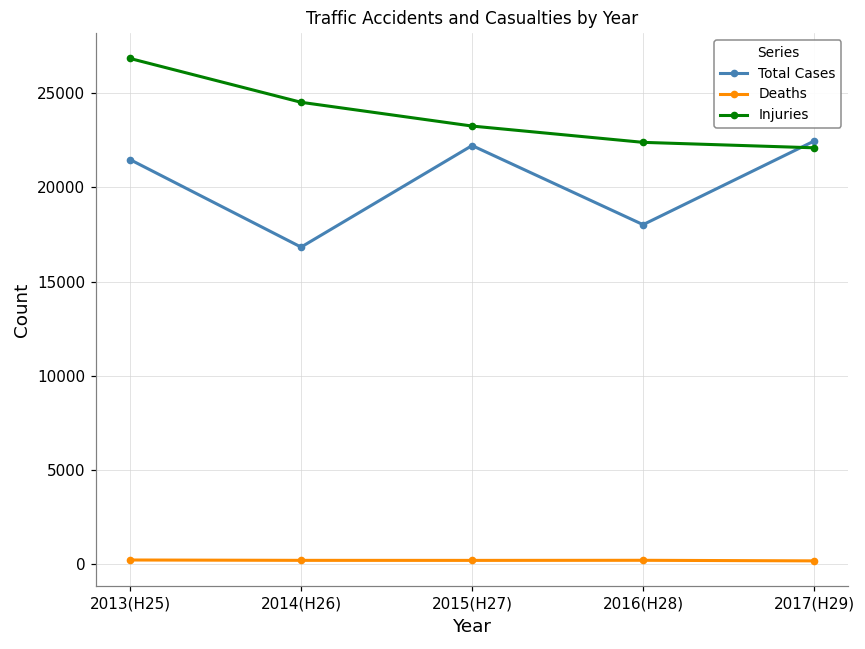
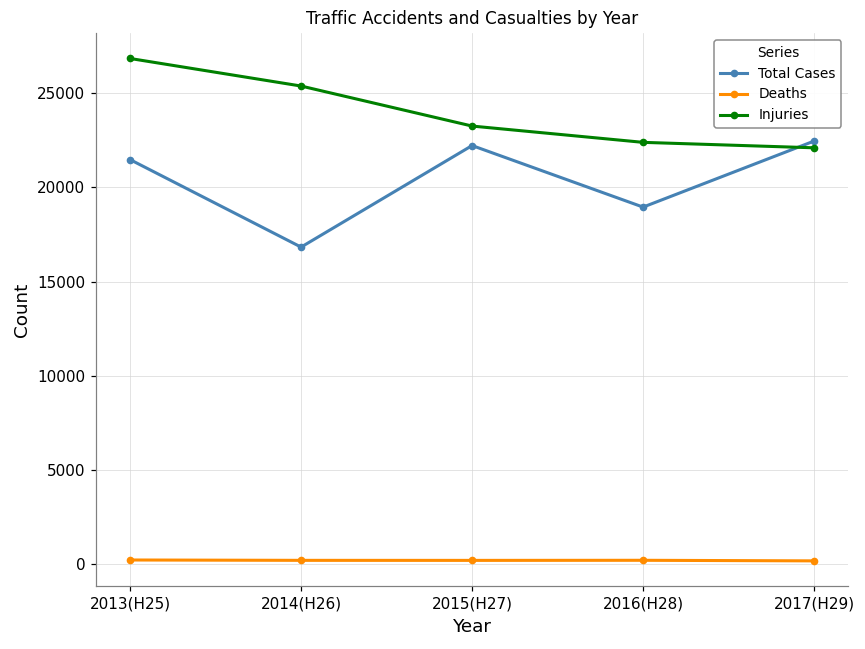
Injuries, 2014(H26): 24500 -> 25400
Total Cases, 2016(H28): 18000 -> 19000
